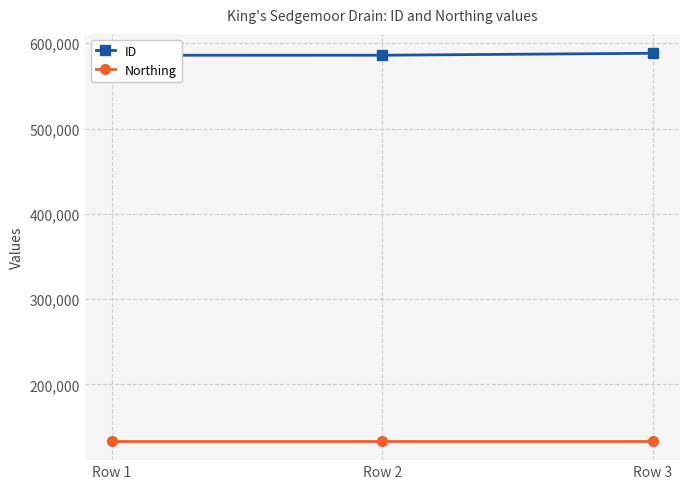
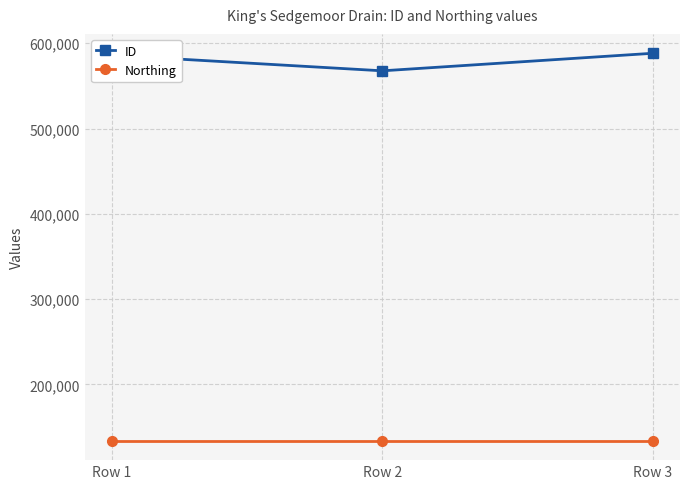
ID, Row 2: 590,000 -> 570,000
